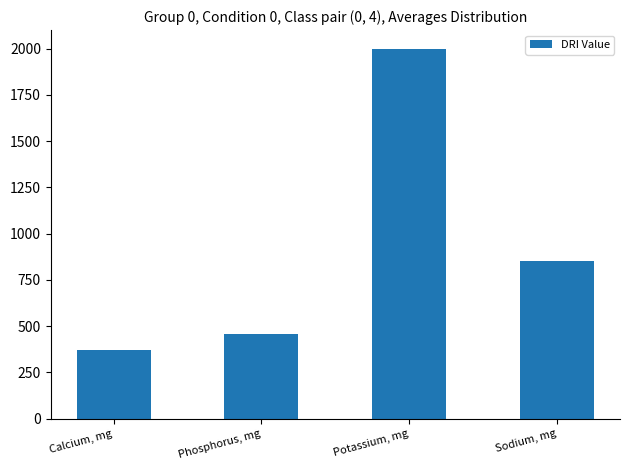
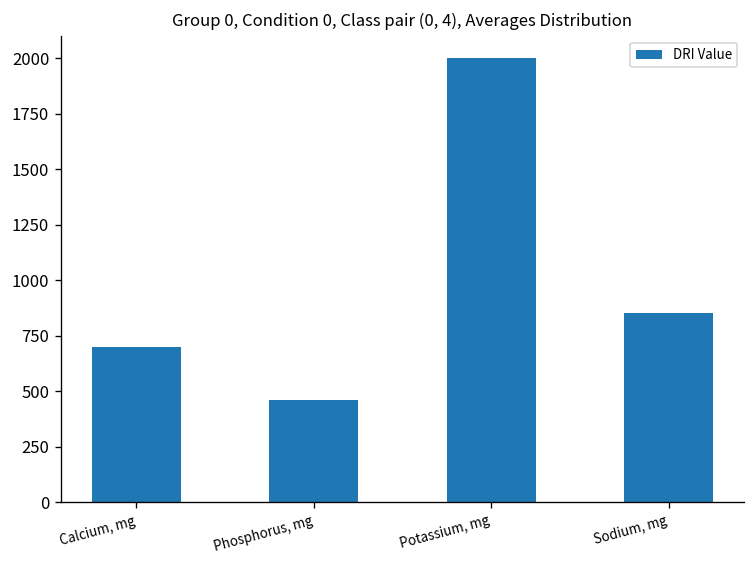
Calcium, mg: 370 -> 700
